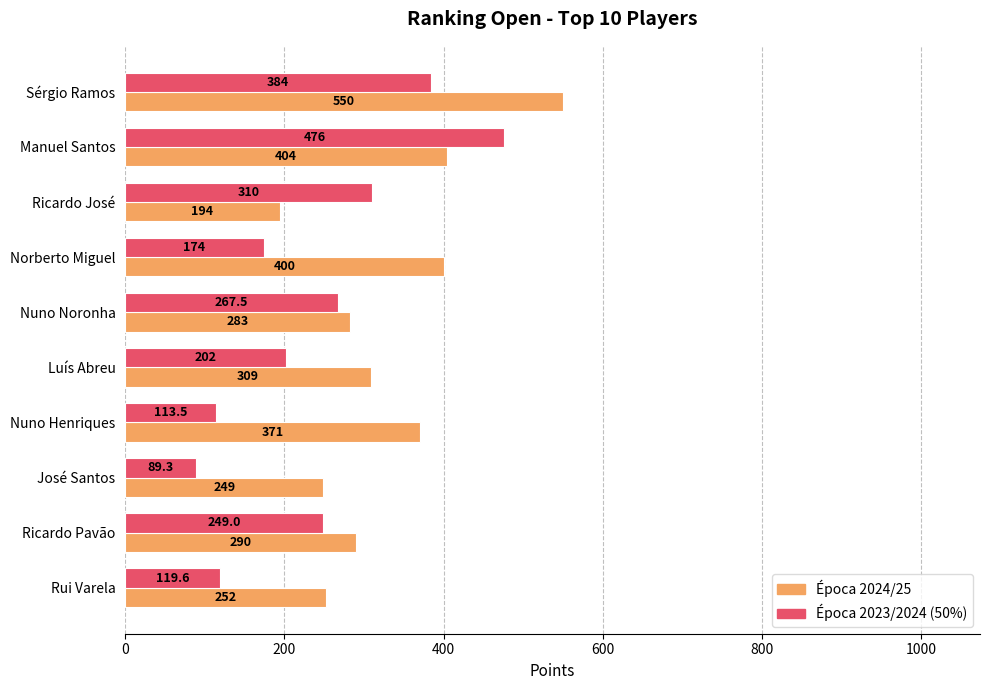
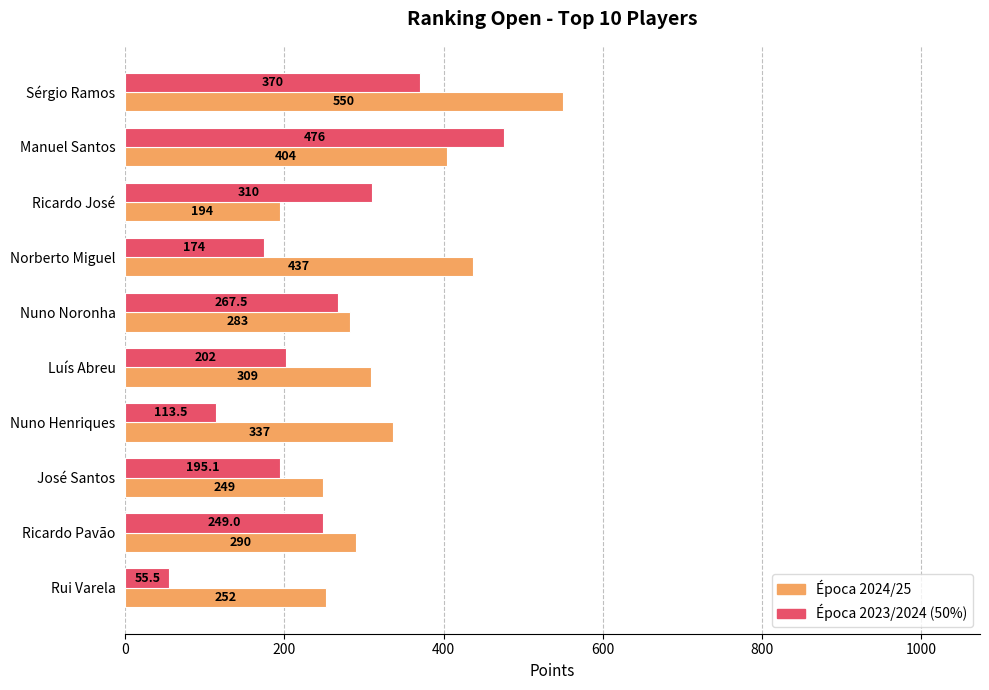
Época 2023/2024 (50%), Sérgio Ramos: 384 -> 370
Época 2024/25, Norberto Miguel: 400 -> 437
Época 2024/25, Nuno Henriques: 371 -> 337
Época 2023/2024 (50%), José Santos: 89.3 -> 195.1
Época 2023/2024 (50%), Rui Varela: 119.6 -> 55.5
